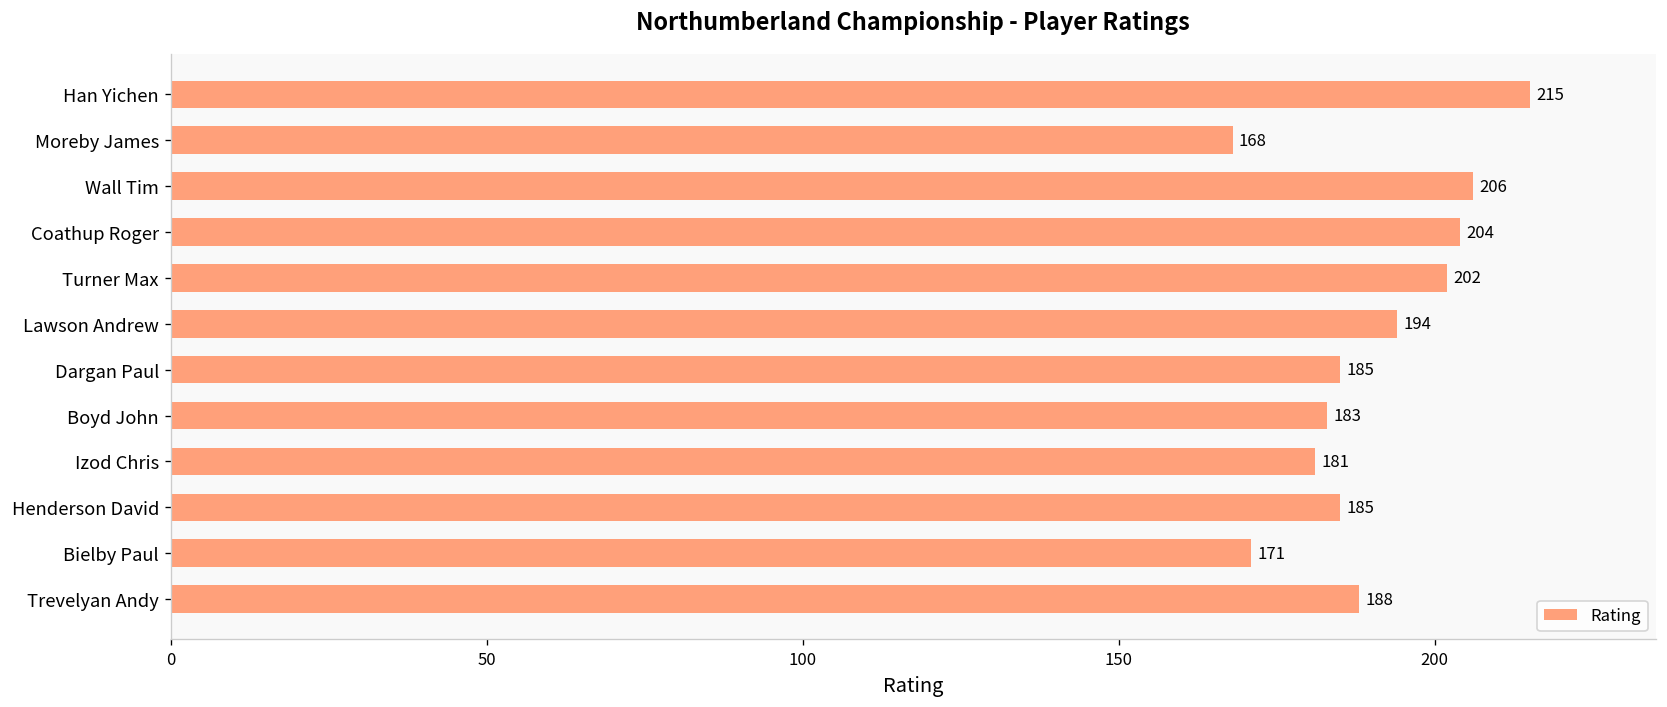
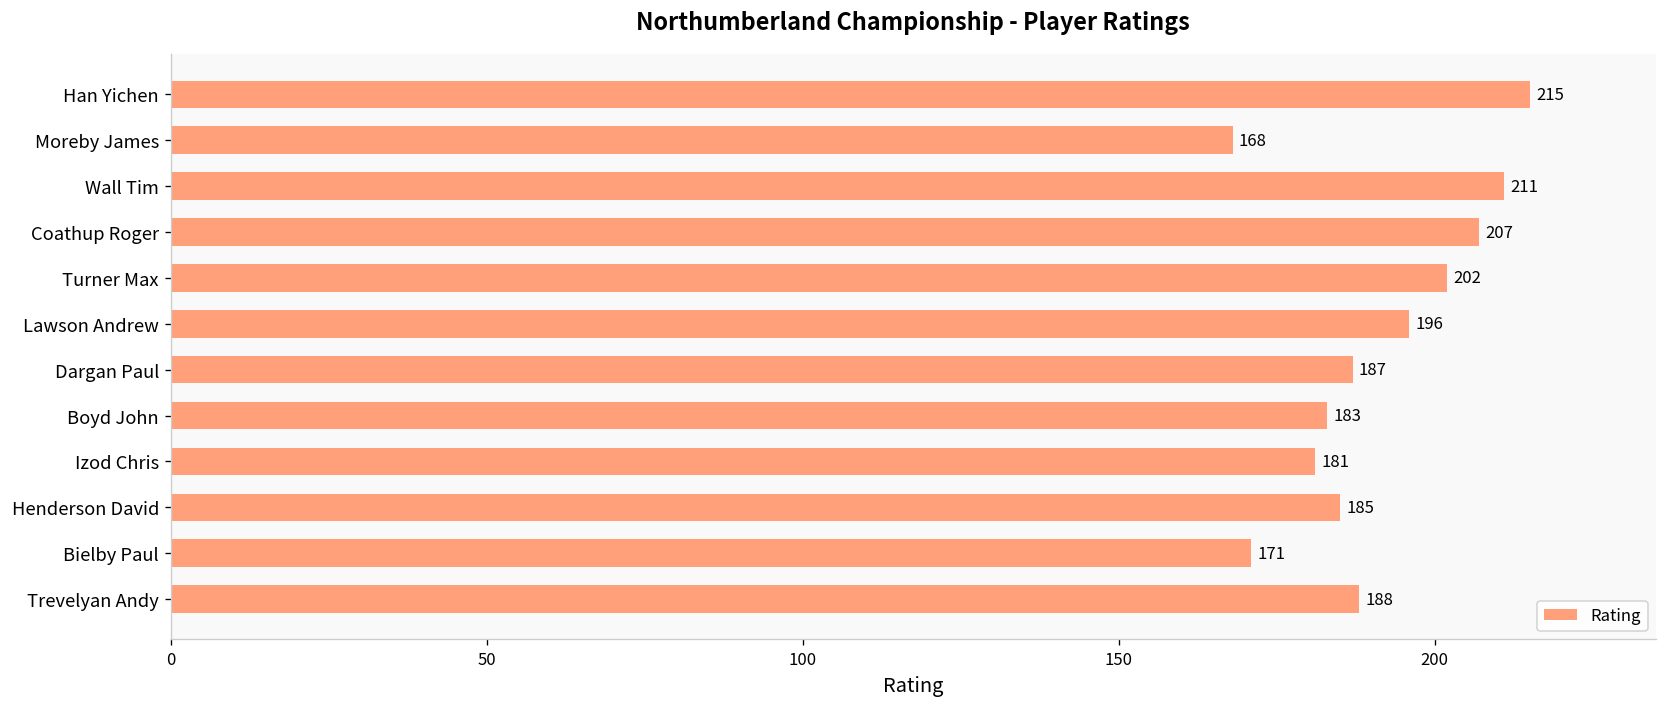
Wall Tim: 206 -> 211
Coathup Roger: 204 -> 207
Lawson Andrew: 194 -> 196
Dargan Paul: 185 -> 187
